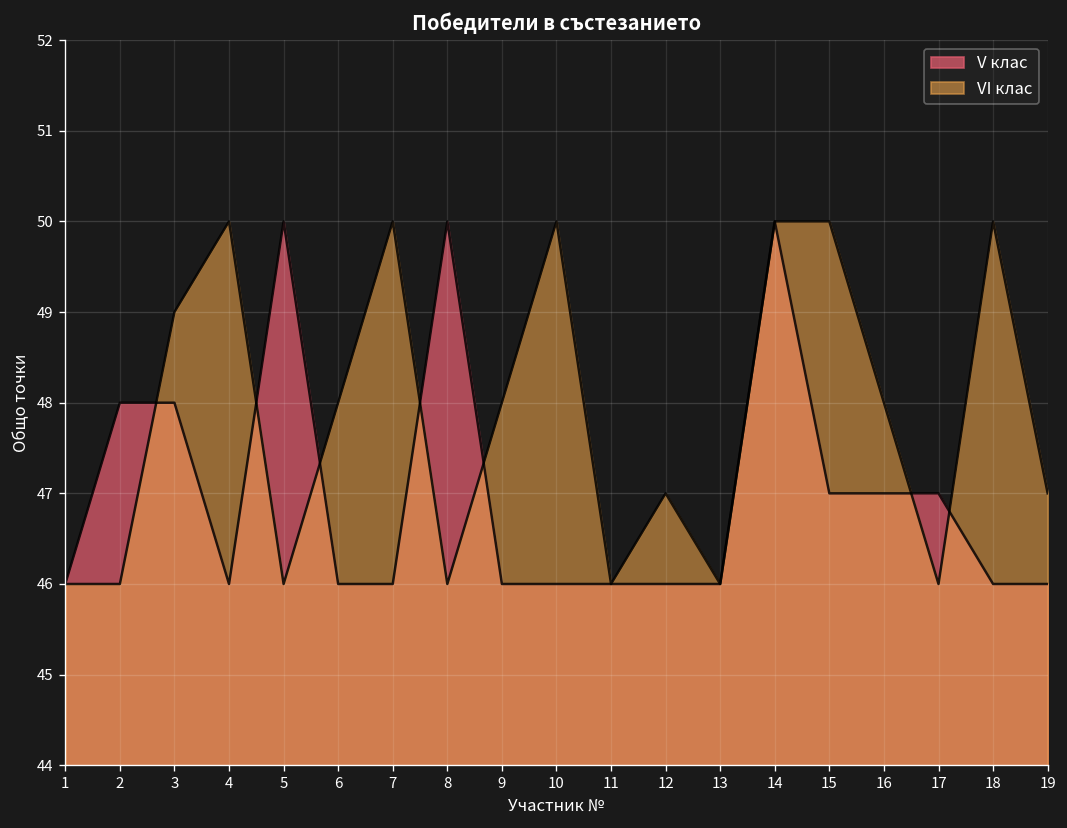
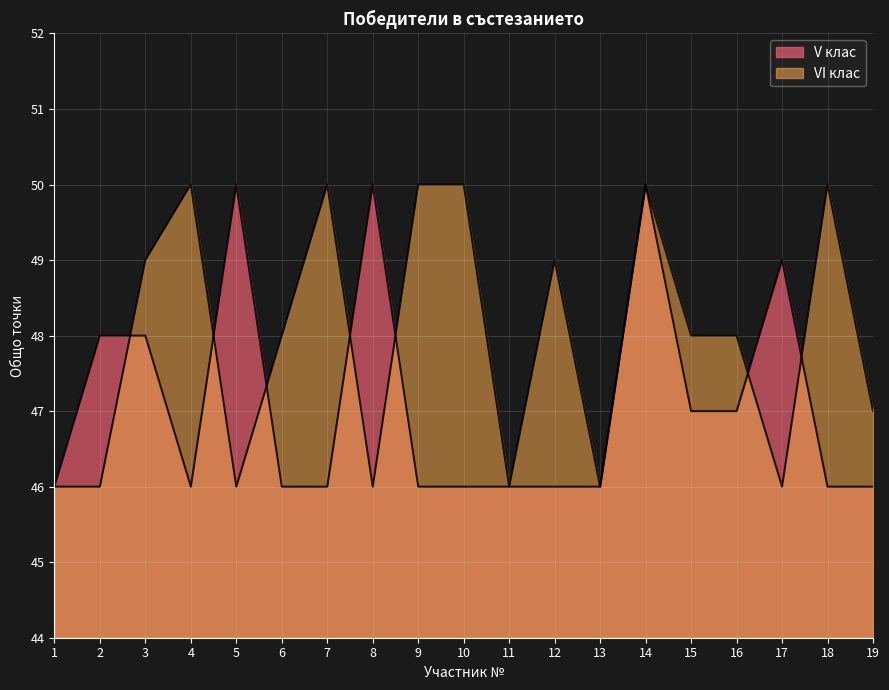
VI клас, 9: 48 -> 50
VI клас, 12: 47 -> 49
VI клас, 15: 50 -> 48
V клас, 17: 47 -> 49
